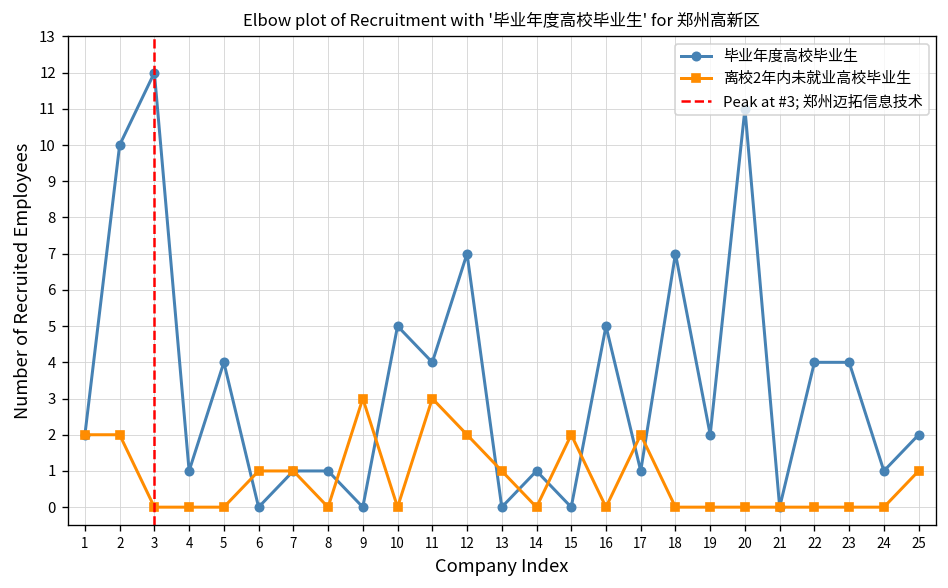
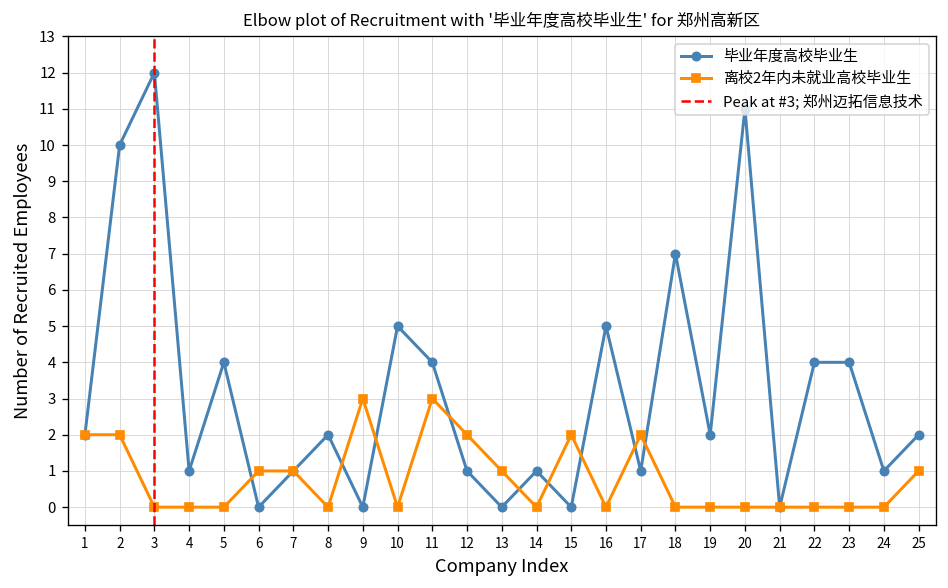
毕业年度高校毕业生, 8: 1 -> 2
毕业年度高校毕业生, 12: 7 -> 1
